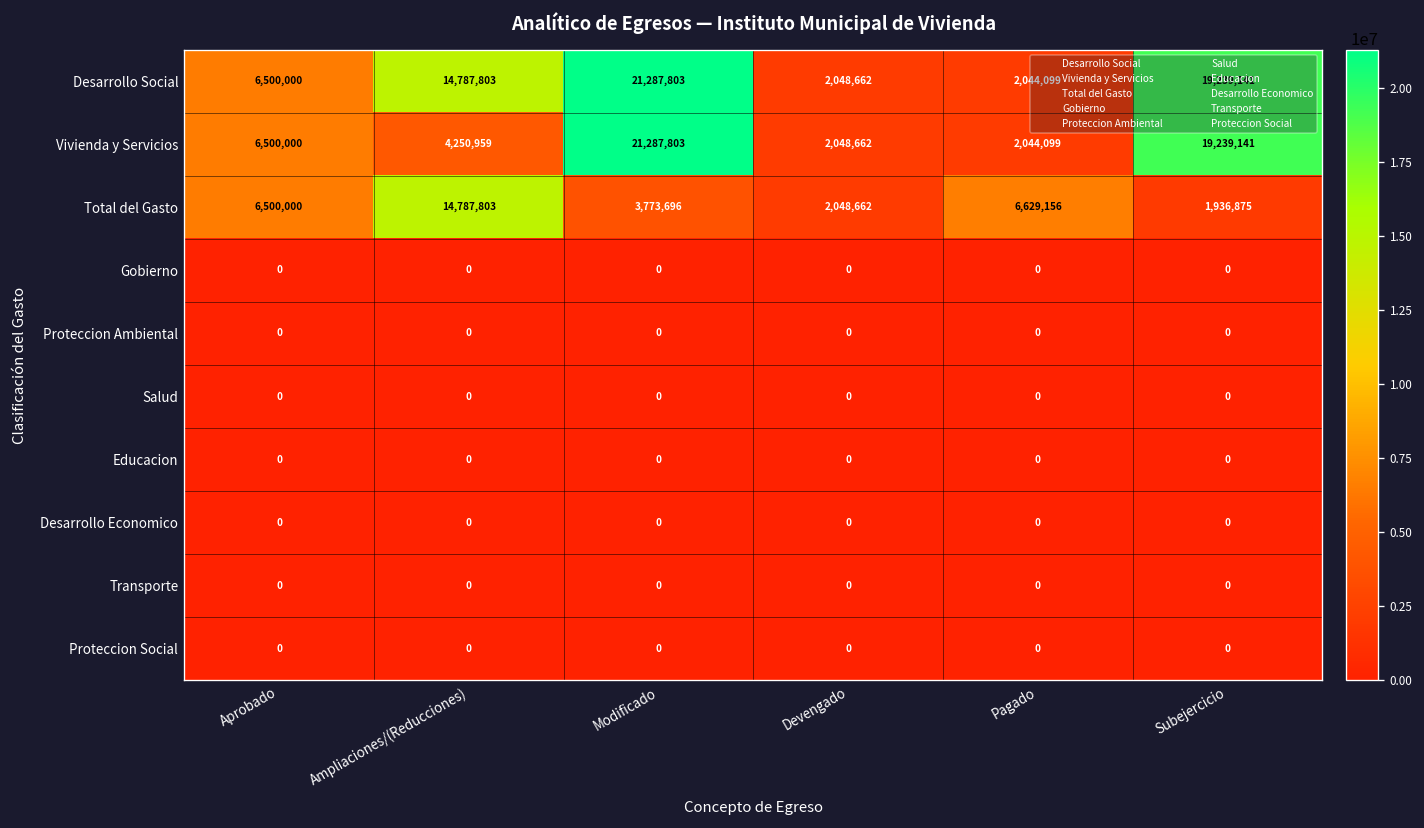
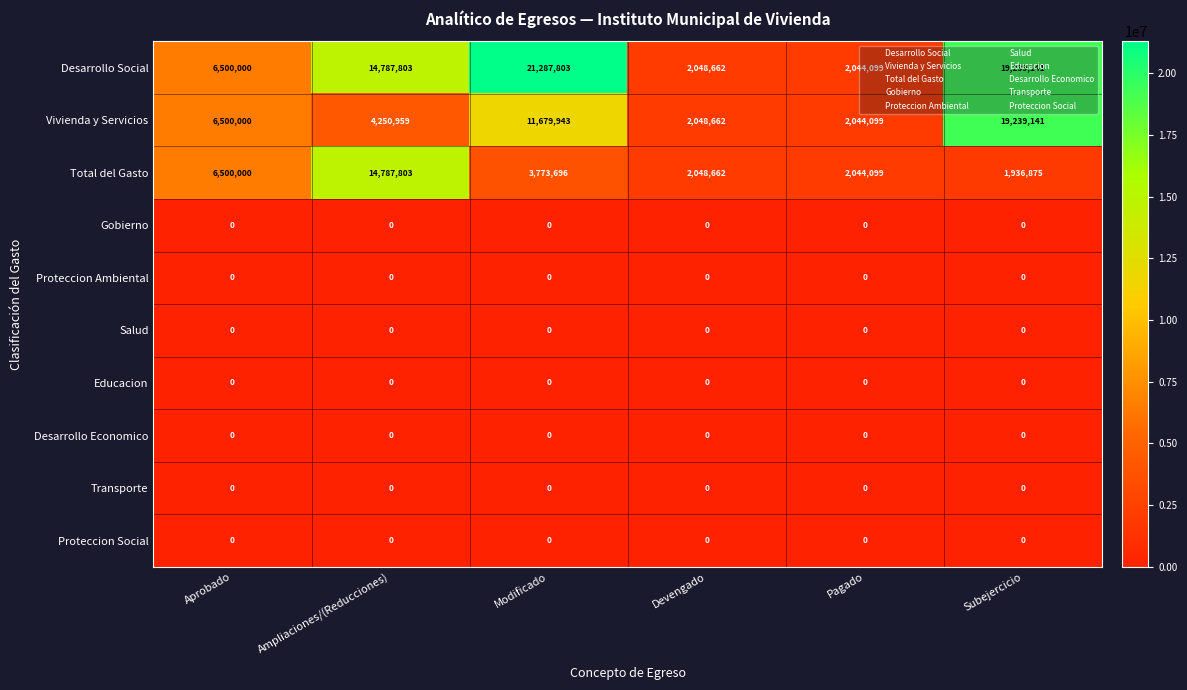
Vivienda y Servicios, Modificado: 21,287,803 -> 11,679,943
Total del Gasto, Pagado: 6,629,156 -> 2,044,099
